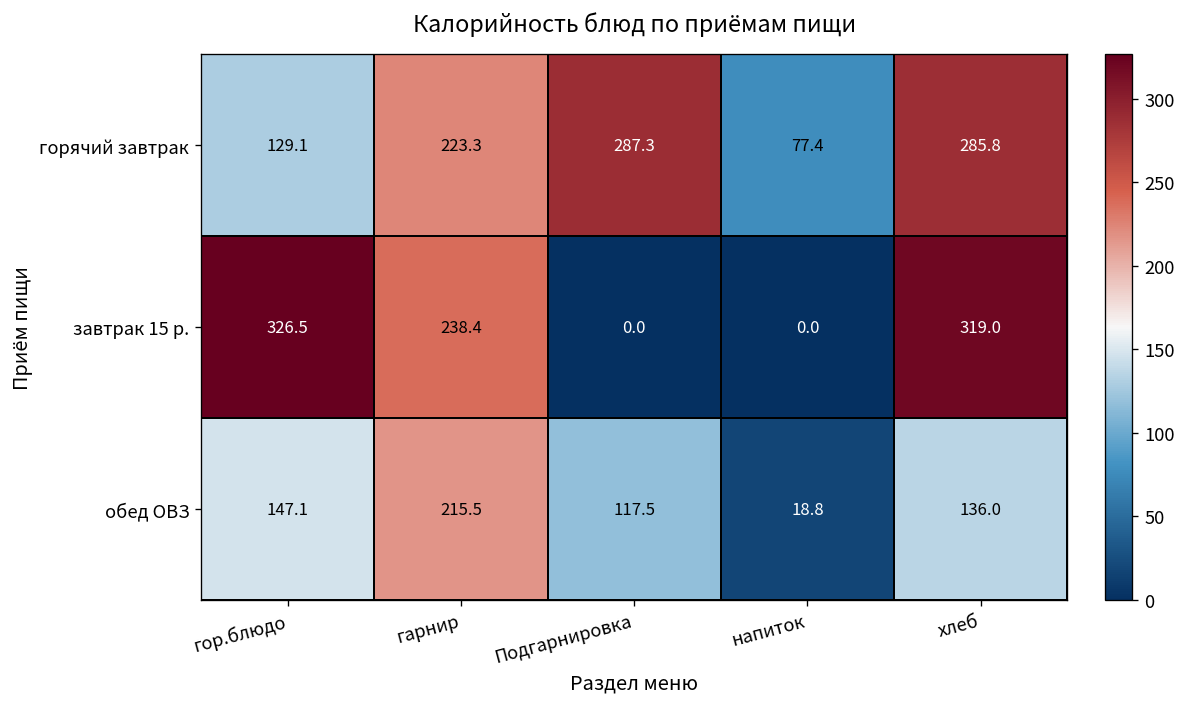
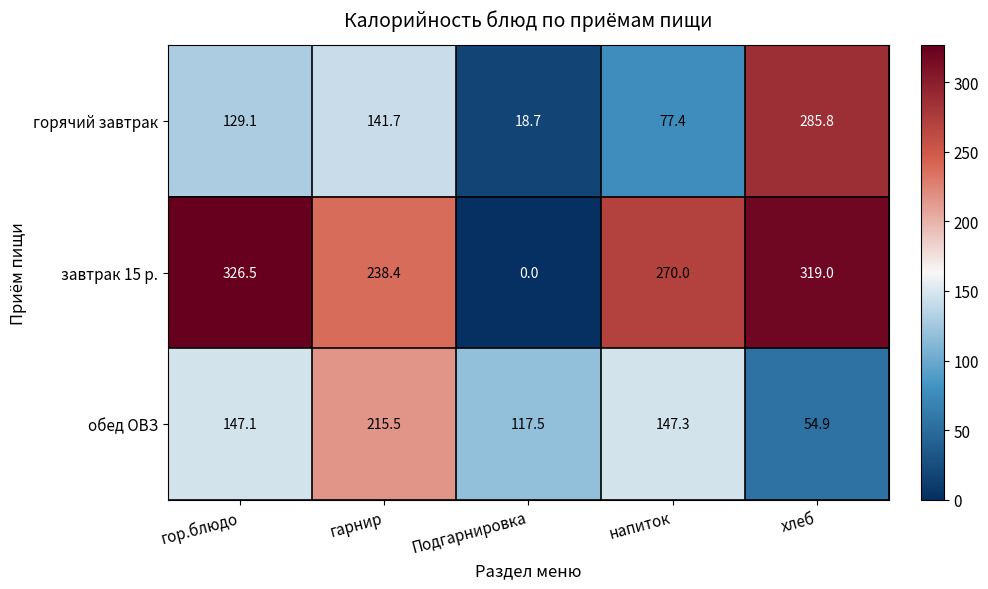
горячий завтрак, гарнир: 223.3 -> 141.7
горячий завтрак, Подгарнировка: 287.3 -> 18.7
завтрак 15 р., напиток: 0.0 -> 270.0
обед ОВЗ, напиток: 18.8 -> 147.3
обед ОВЗ, хлеб: 136.0 -> 54.9
